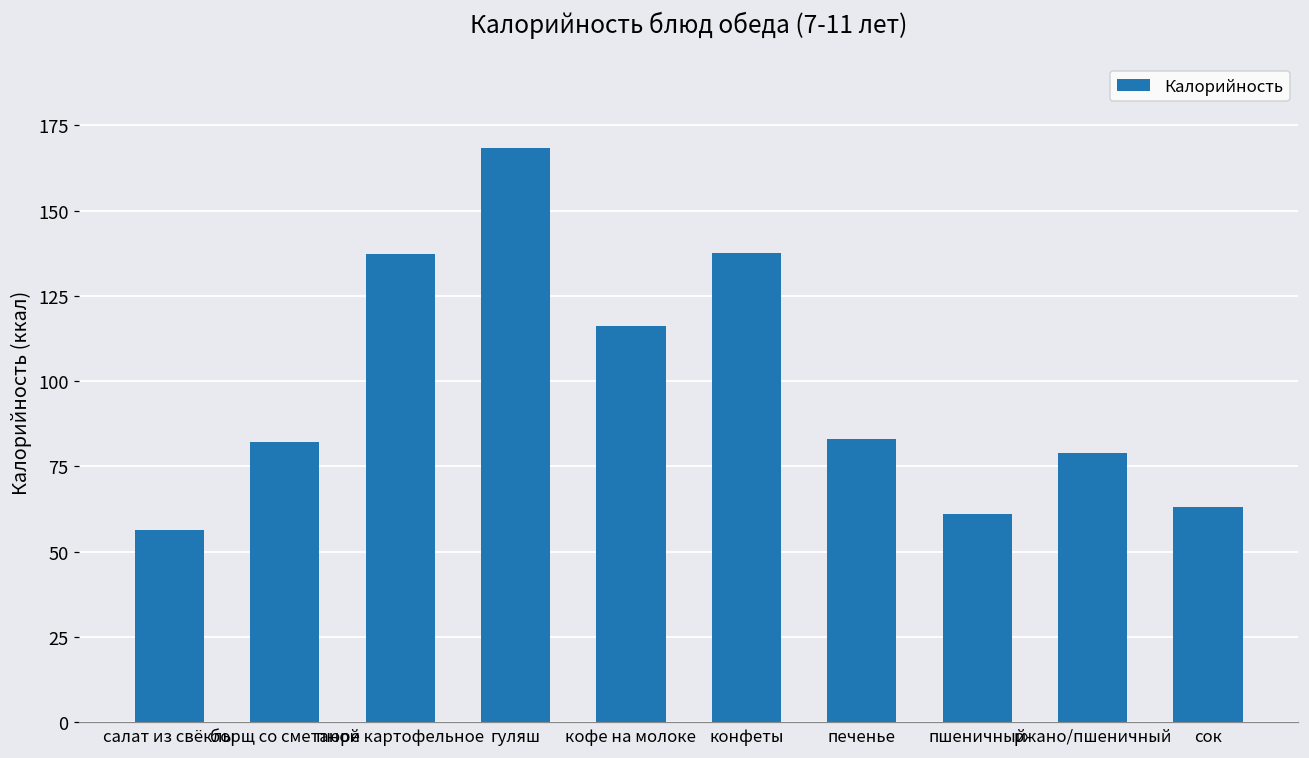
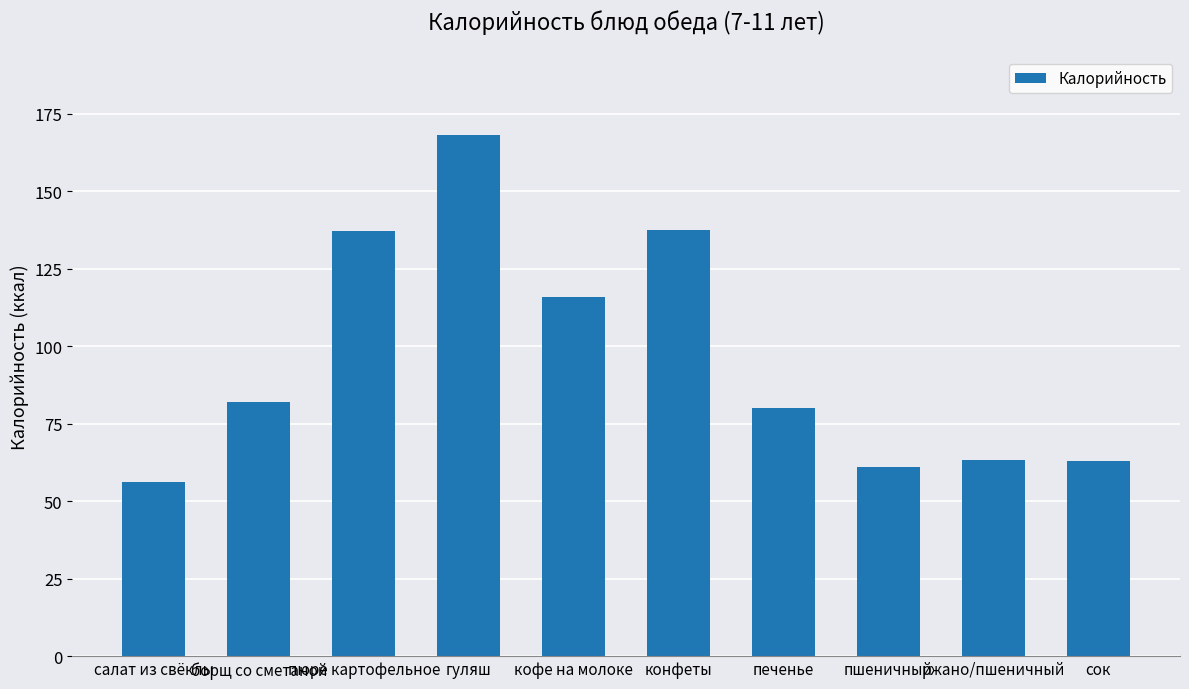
печенье: 83 -> 80
ржано/пшеничный: 79 -> 63
